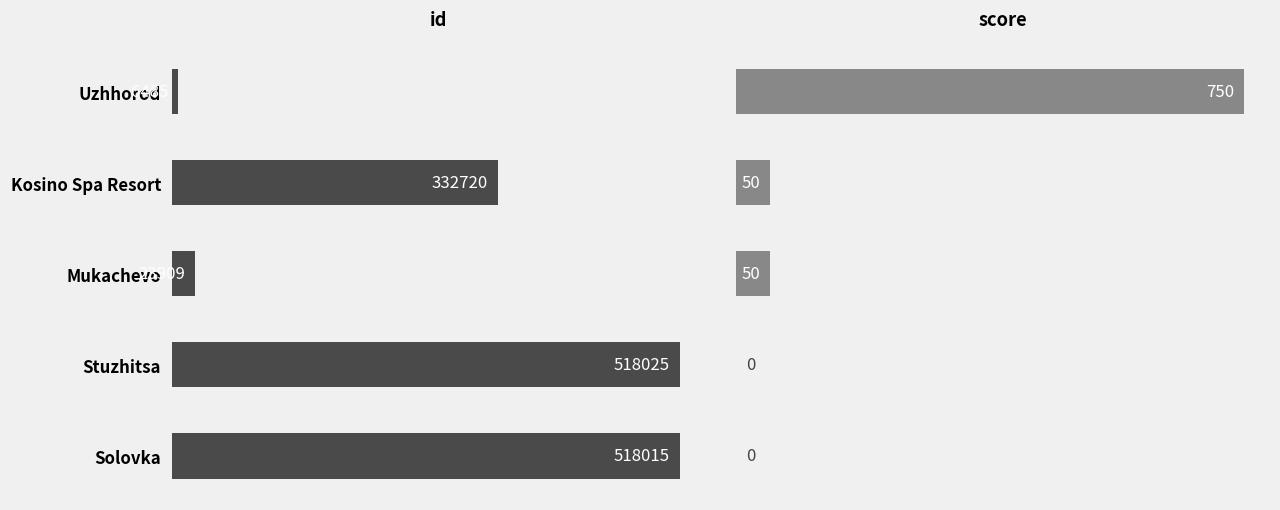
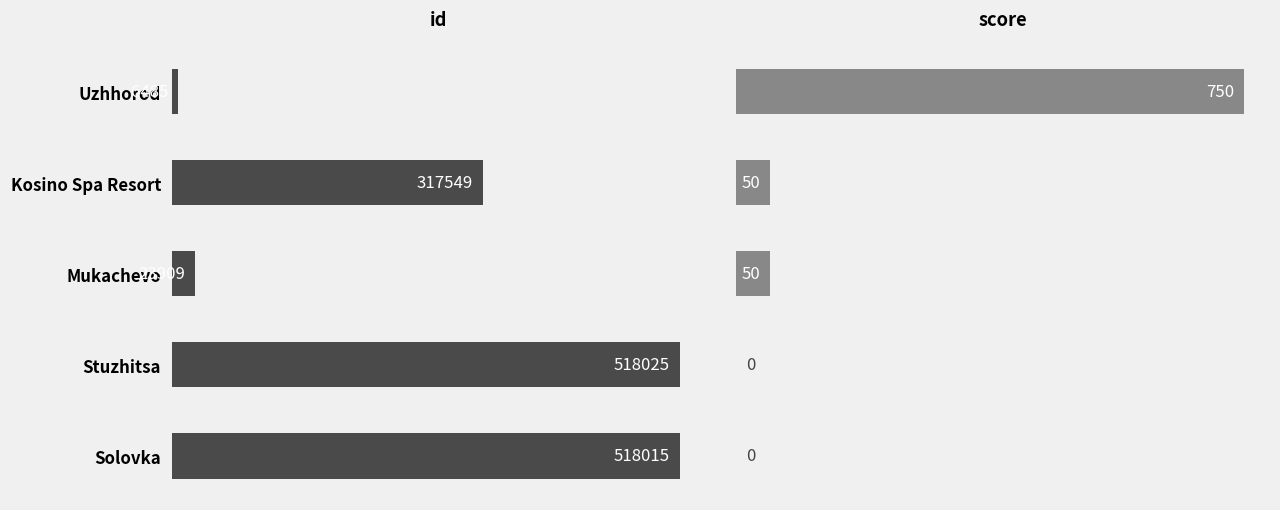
id, Kosino Spa Resort: 332720 -> 317549
